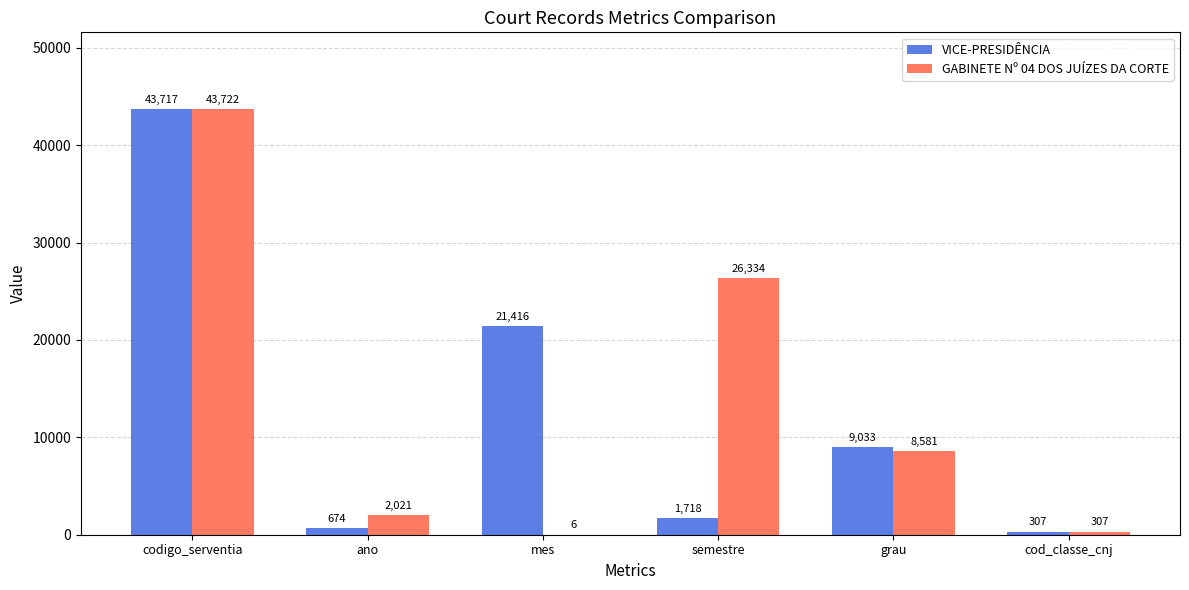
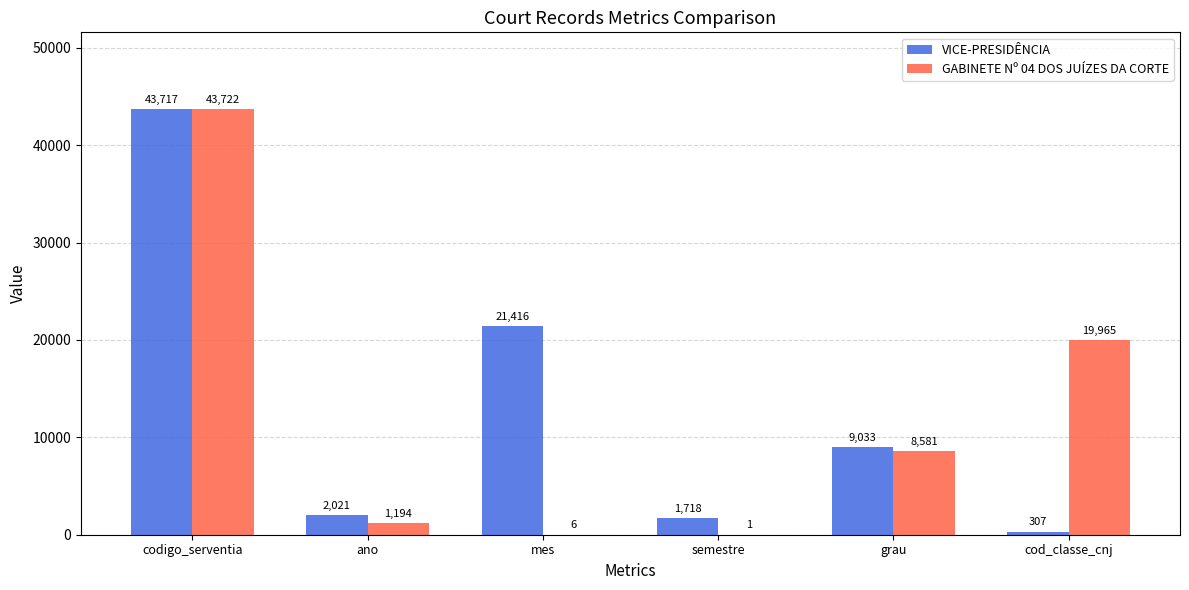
VICE-PRESIDÊNCIA, ano: 674 -> 2,021
GABINETE Nº 04 DOS JUÍZES DA CORTE, ano: 2,021 -> 1,194
GABINETE Nº 04 DOS JUÍZES DA CORTE, semestre: 26,334 -> 1
GABINETE Nº 04 DOS JUÍZES DA CORTE, cod_classe_cnj: 307 -> 19,965
